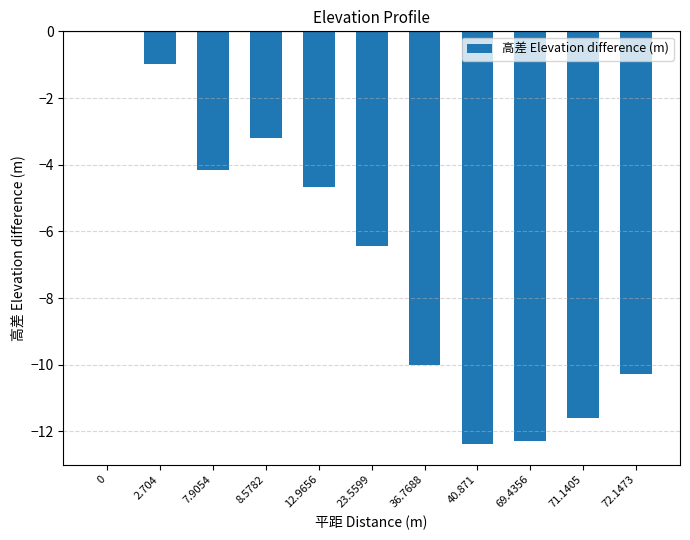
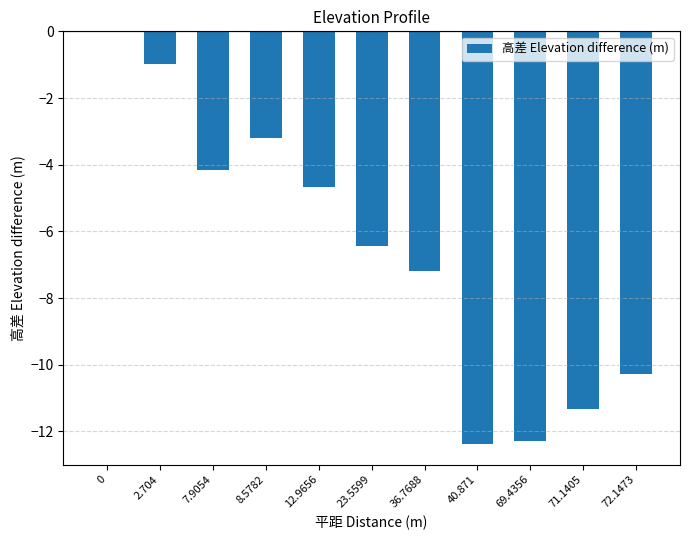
36.7688: -10.0 -> -7.2
71.1405: -11.6 -> -11.3
